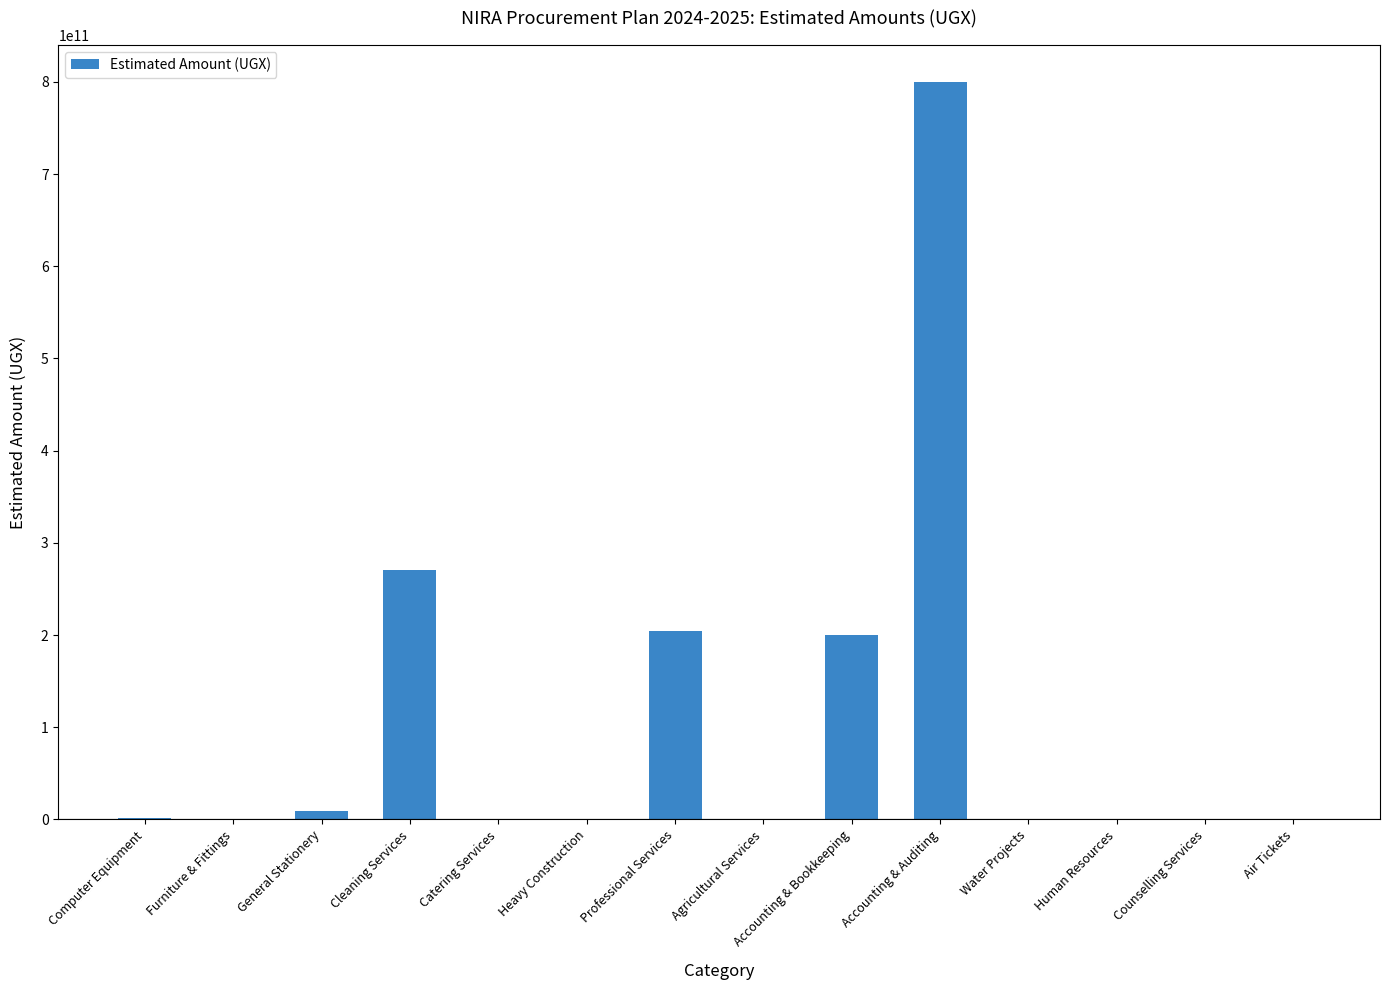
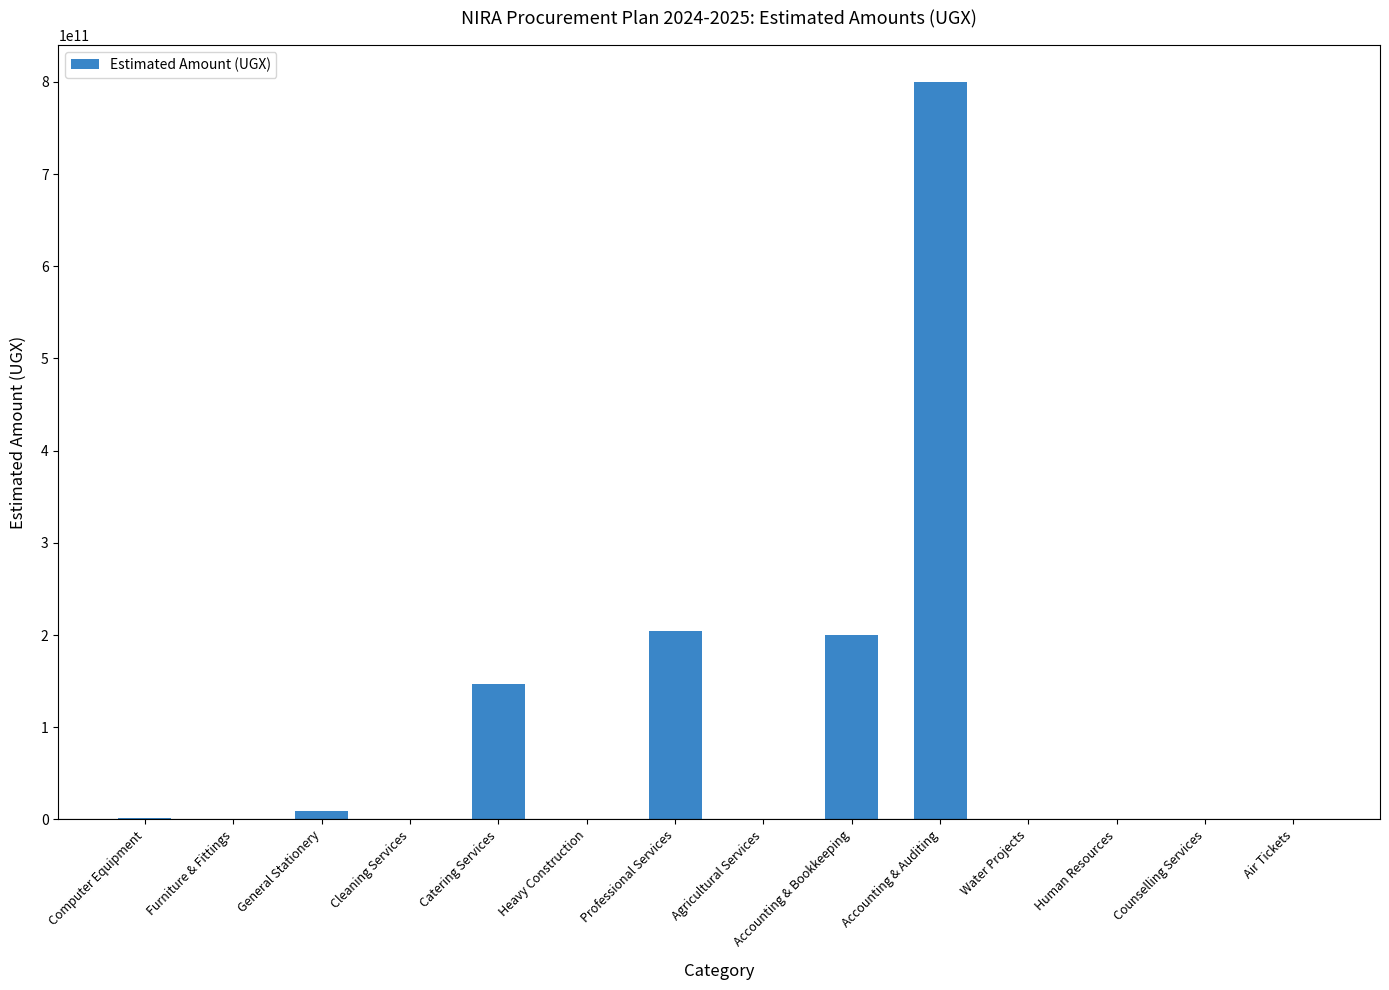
Cleaning Services: 270000000000 -> 0
Catering Services: 0 -> 150000000000
